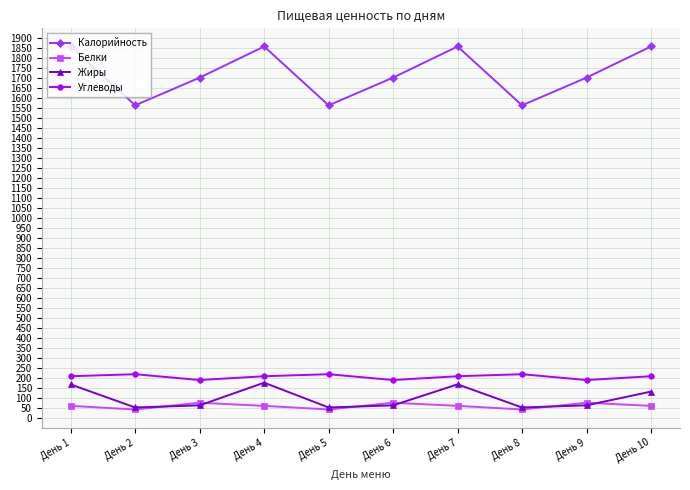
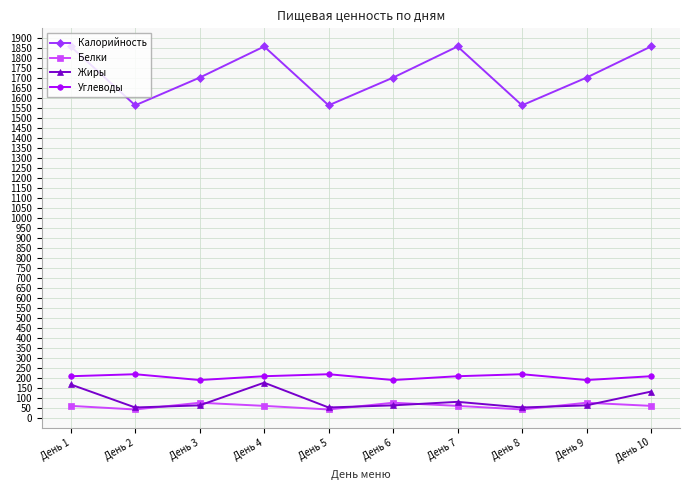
Жиры, День 7: 170 -> 80
